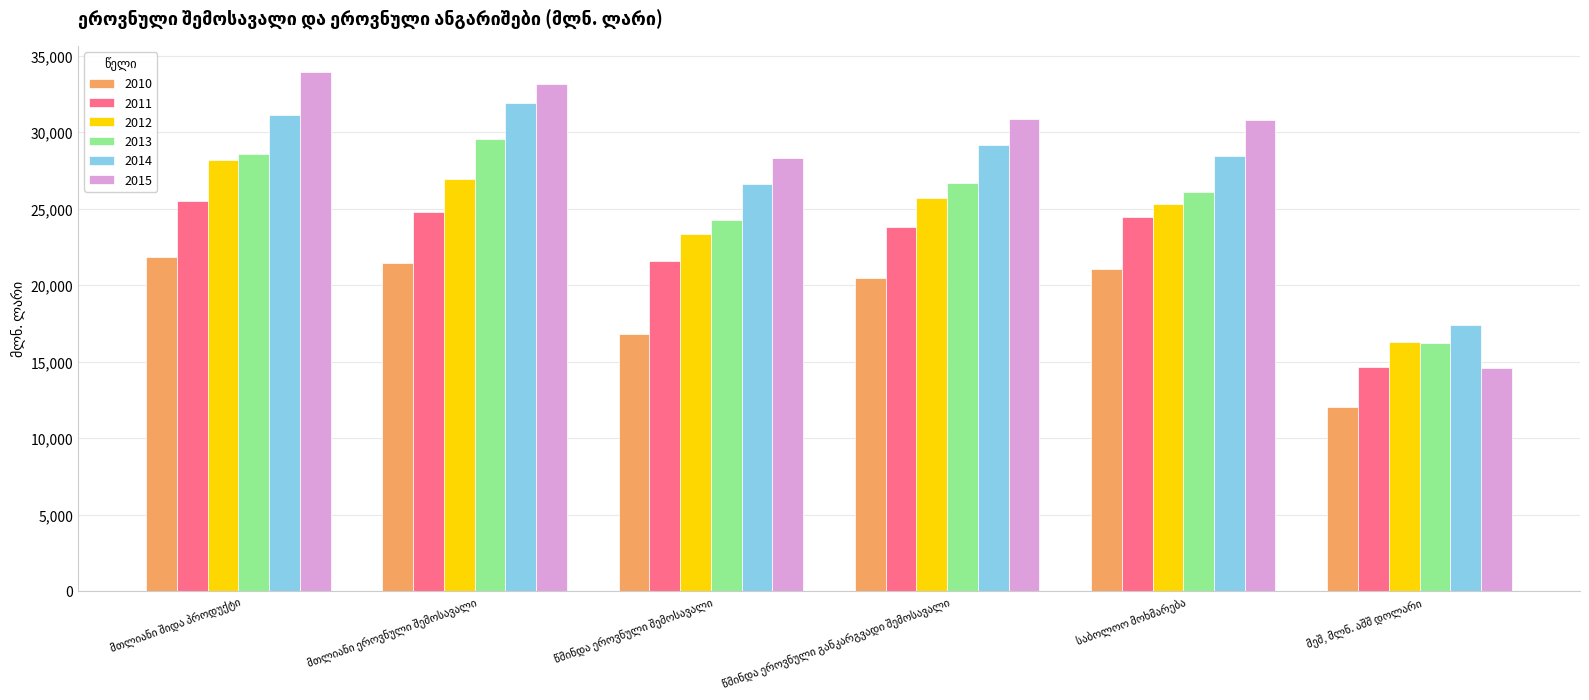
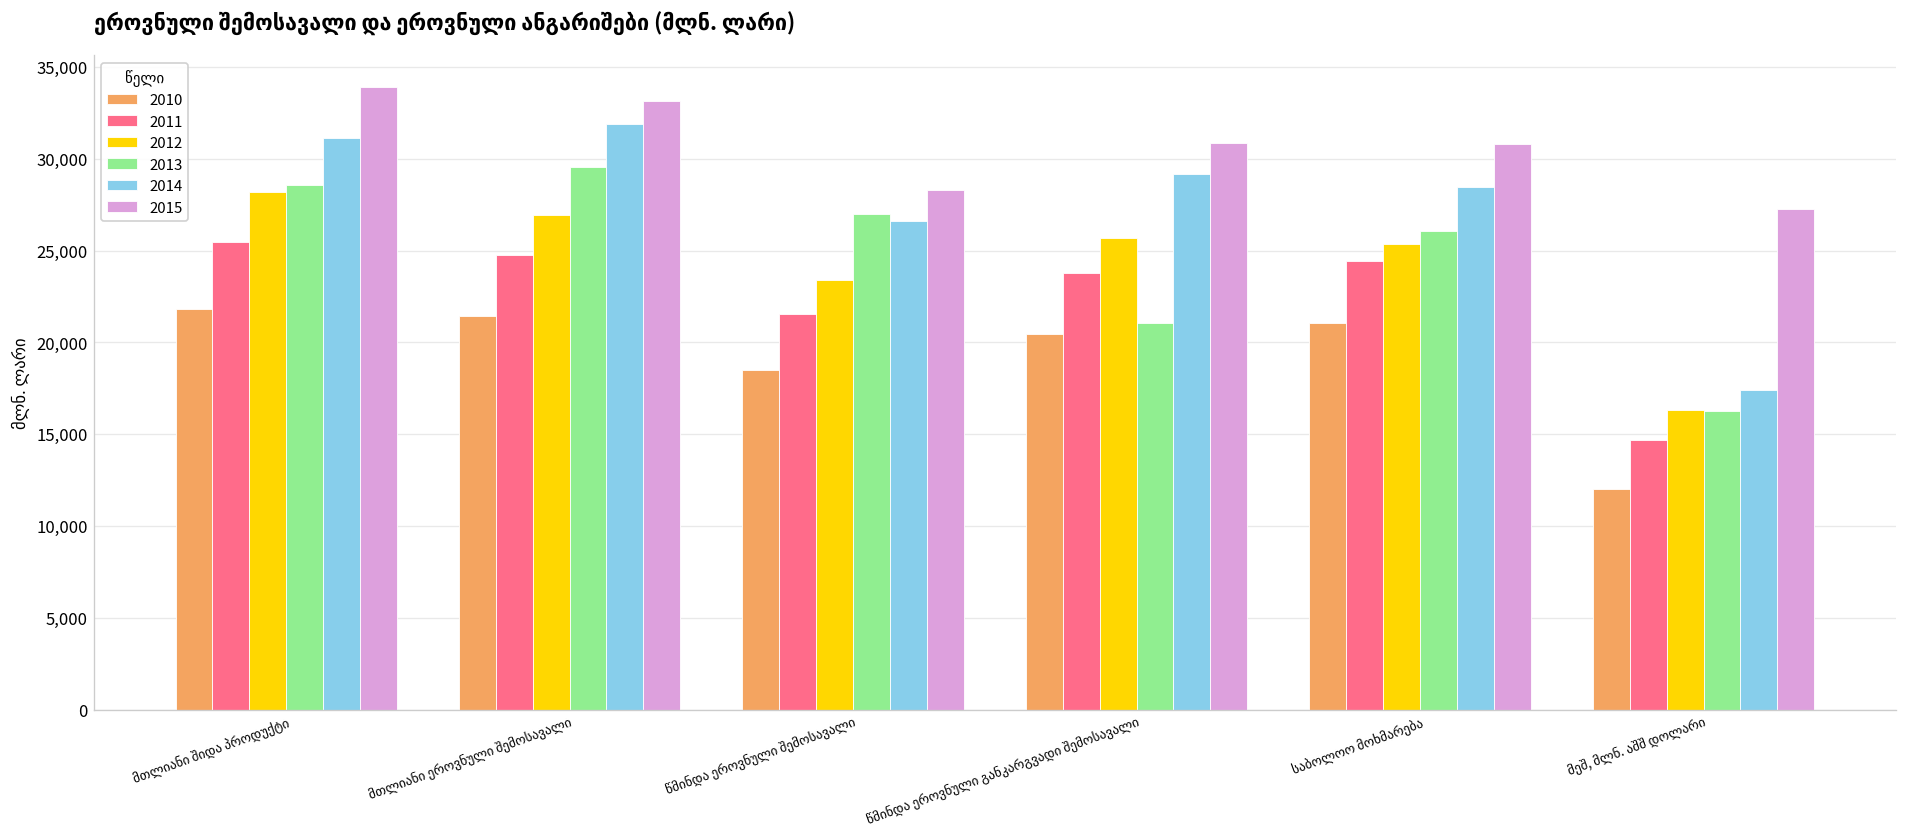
2010, წმინდა ეროვნული შემოსავალი: 16,800 -> 18,500
2013, წმინდა ეროვნული შემოსავალი: 24,300 -> 27,000
2013, წმინდა ეროვნული განკარგვადი შემოსავალი: 26,700 -> 21,100
2015, მეშ, მლნ. აშშ დოლარი: 14,600 -> 27,300
